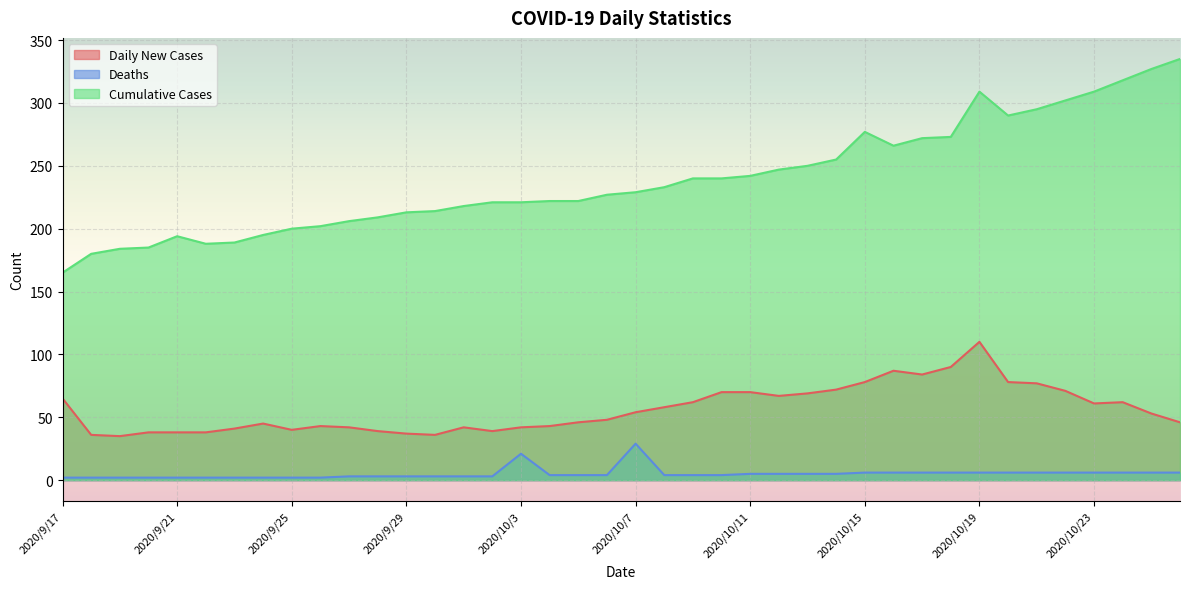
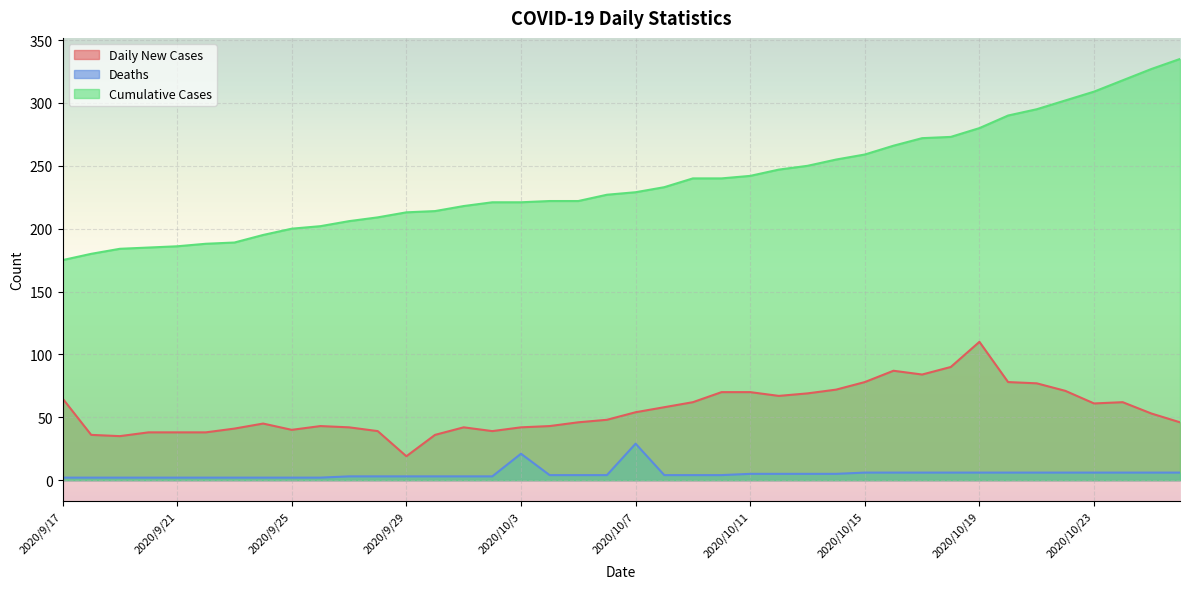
Cumulative Cases, 2020/9/17: 165 -> 175
Cumulative Cases, 2020/9/21: 194 -> 186
Daily New Cases, 2020/9/29: 37 -> 19
Cumulative Cases, 2020/10/15: 277 -> 259
Cumulative Cases, 2020/10/19: 309 -> 280
